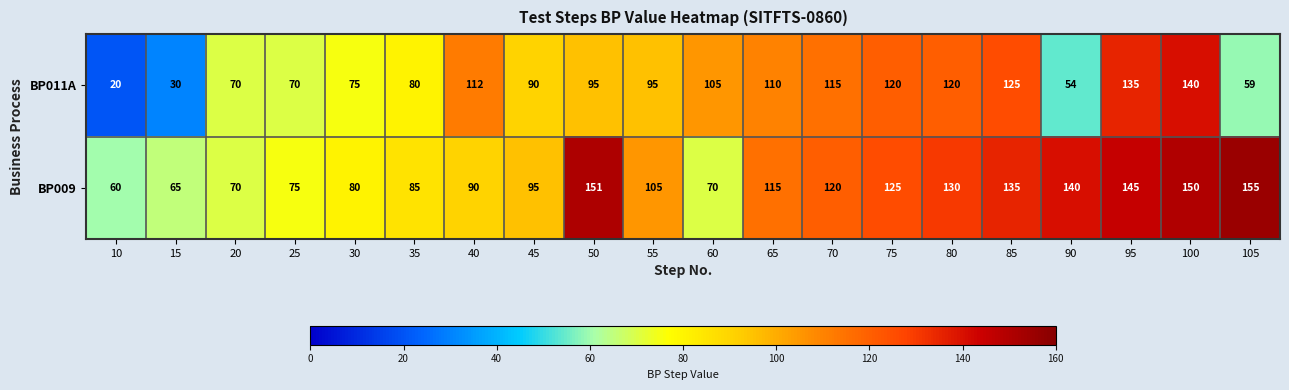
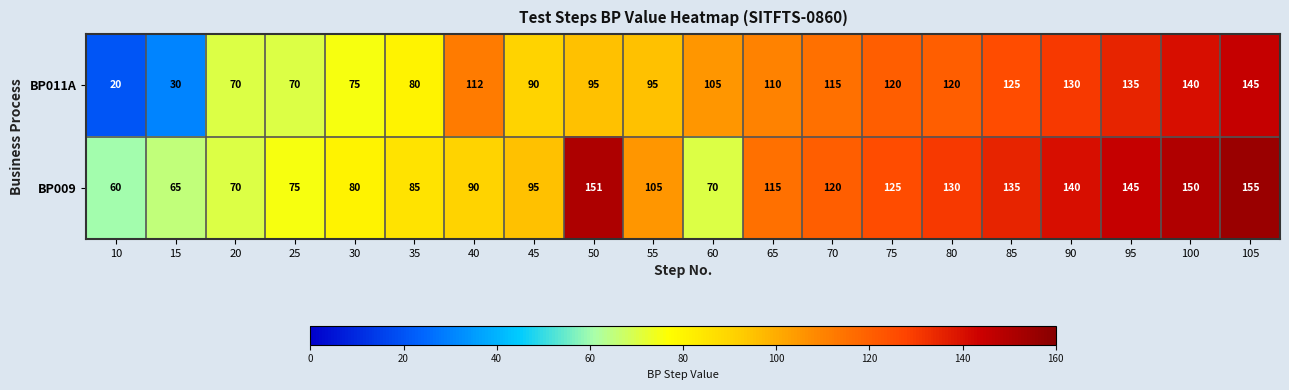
BP011A, 90: 54 -> 130
BP011A, 105: 59 -> 145
